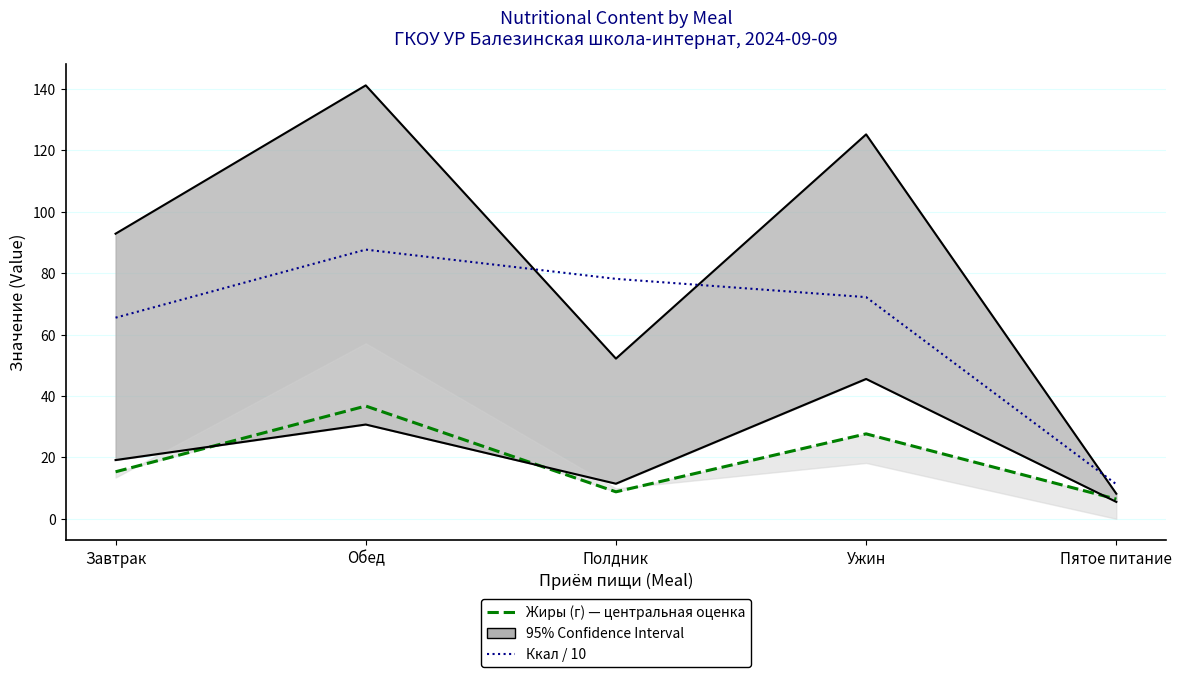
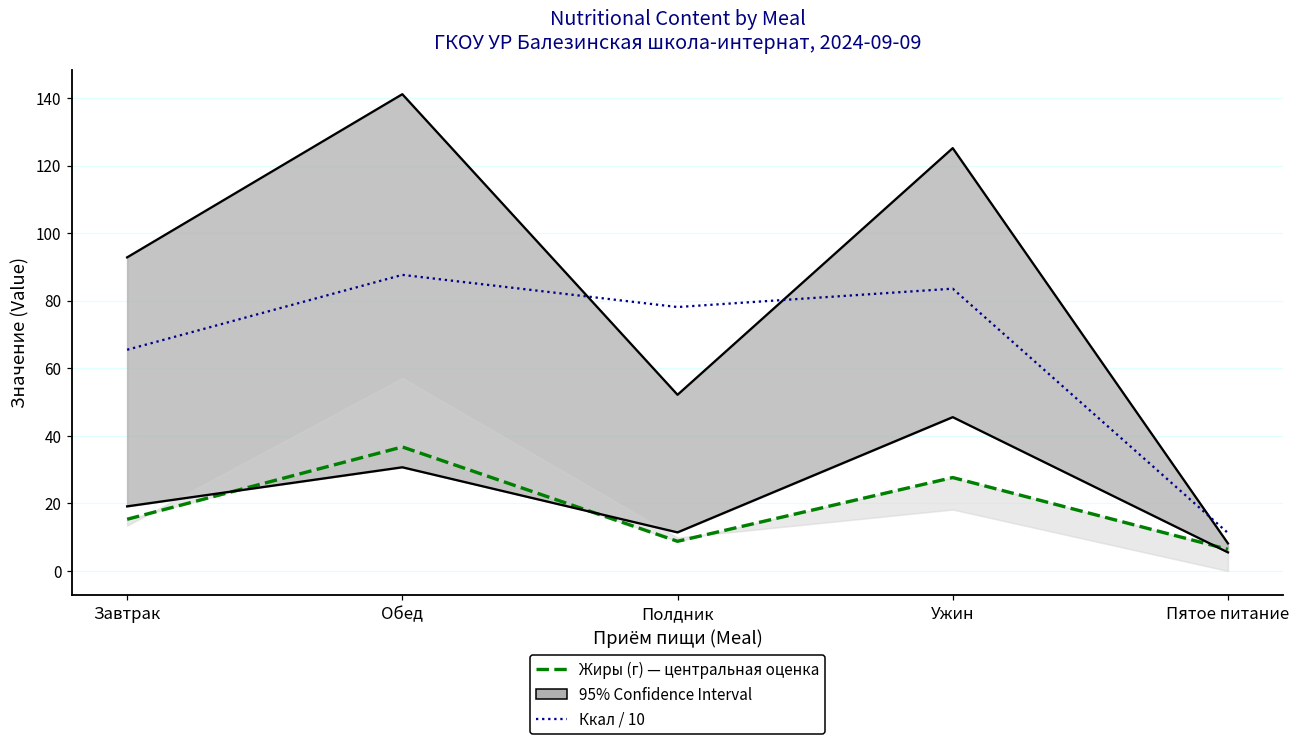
Ккал / 10, Ужин: 72 -> 84
